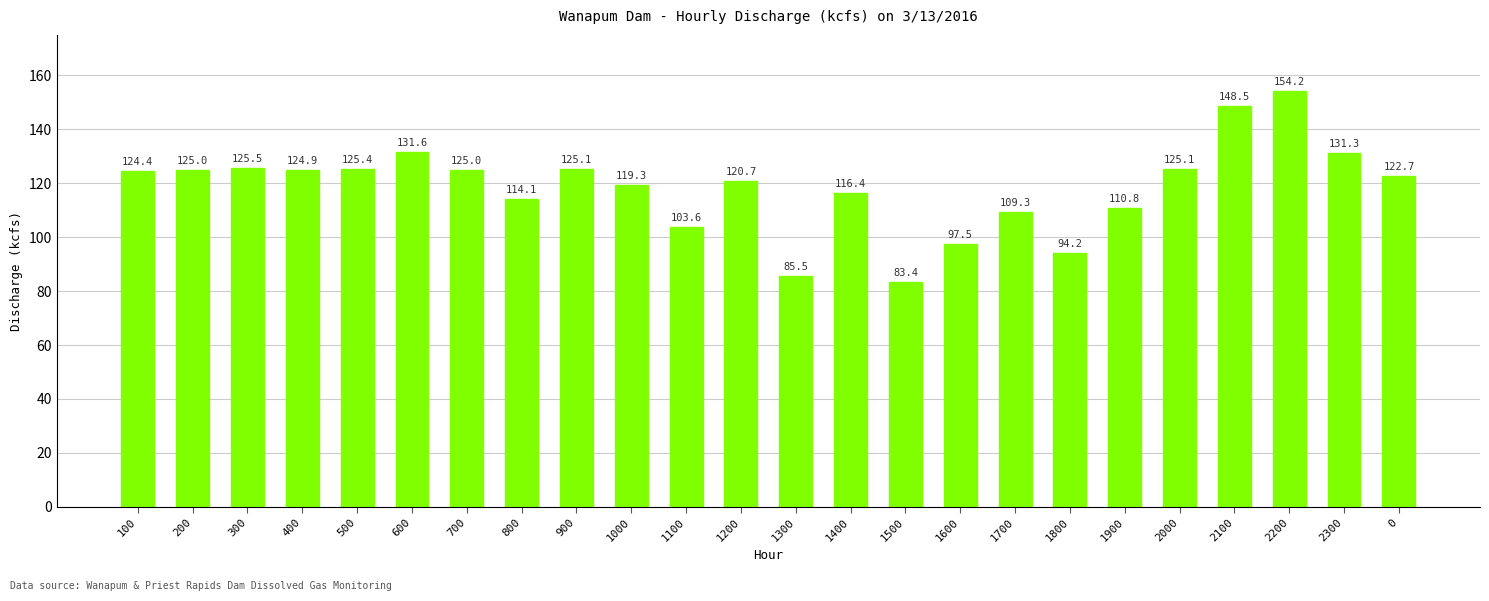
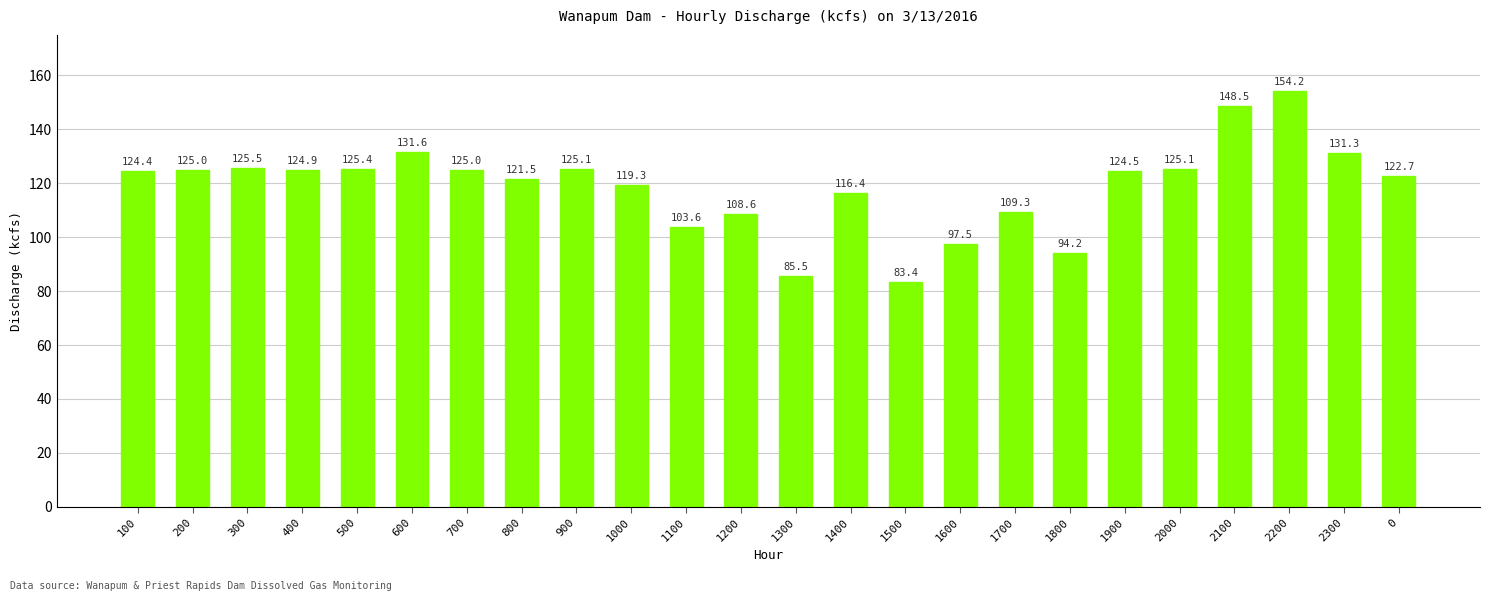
800: 114.1 -> 121.5
1200: 120.7 -> 108.6
1900: 110.8 -> 124.5
